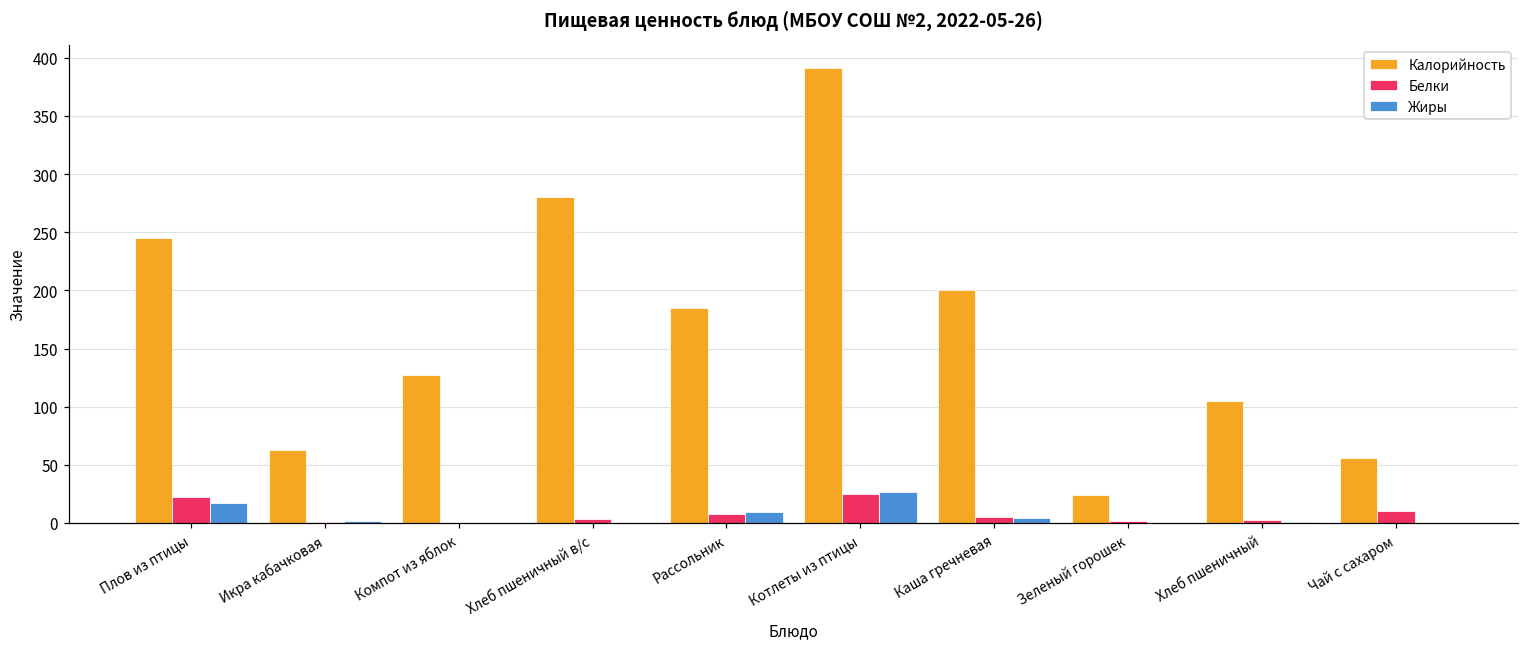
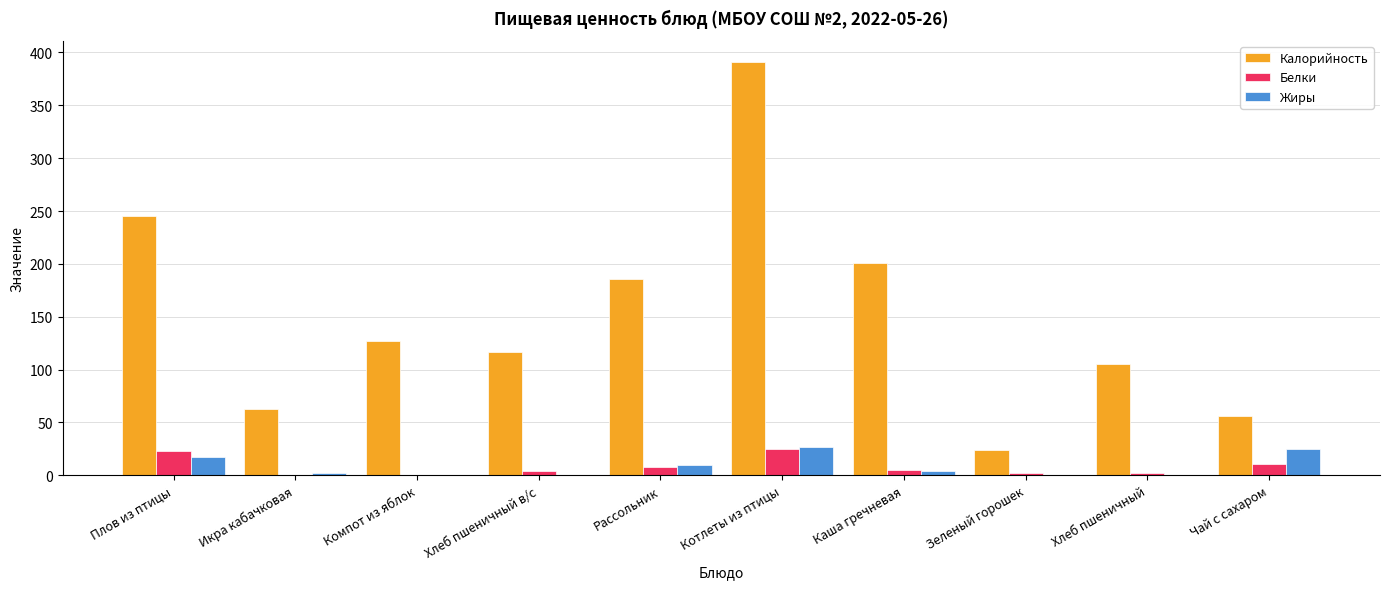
Калорийность, Хлеб пшеничный в/с: 280 -> 117
Жиры, Чай с сахаром: 0 -> 25
